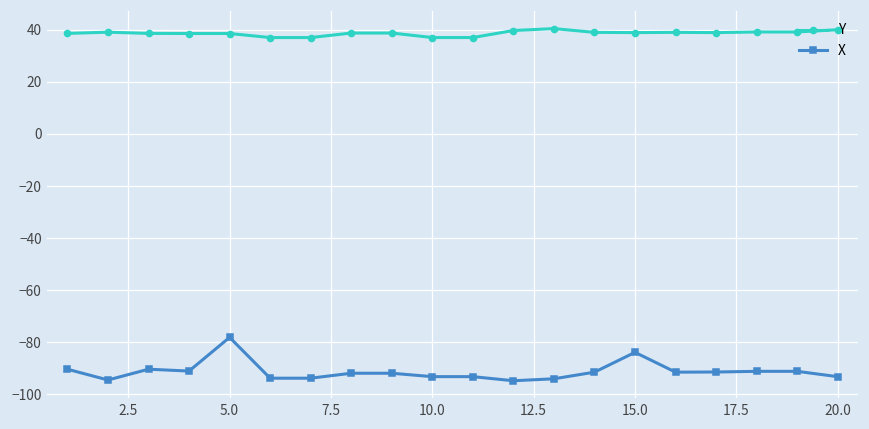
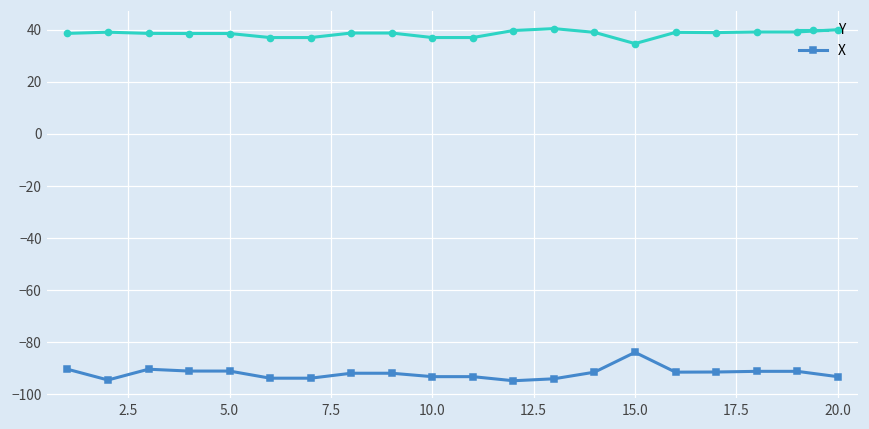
X, 5.0: -78 -> -91
Y, 15.0: 39 -> 35
